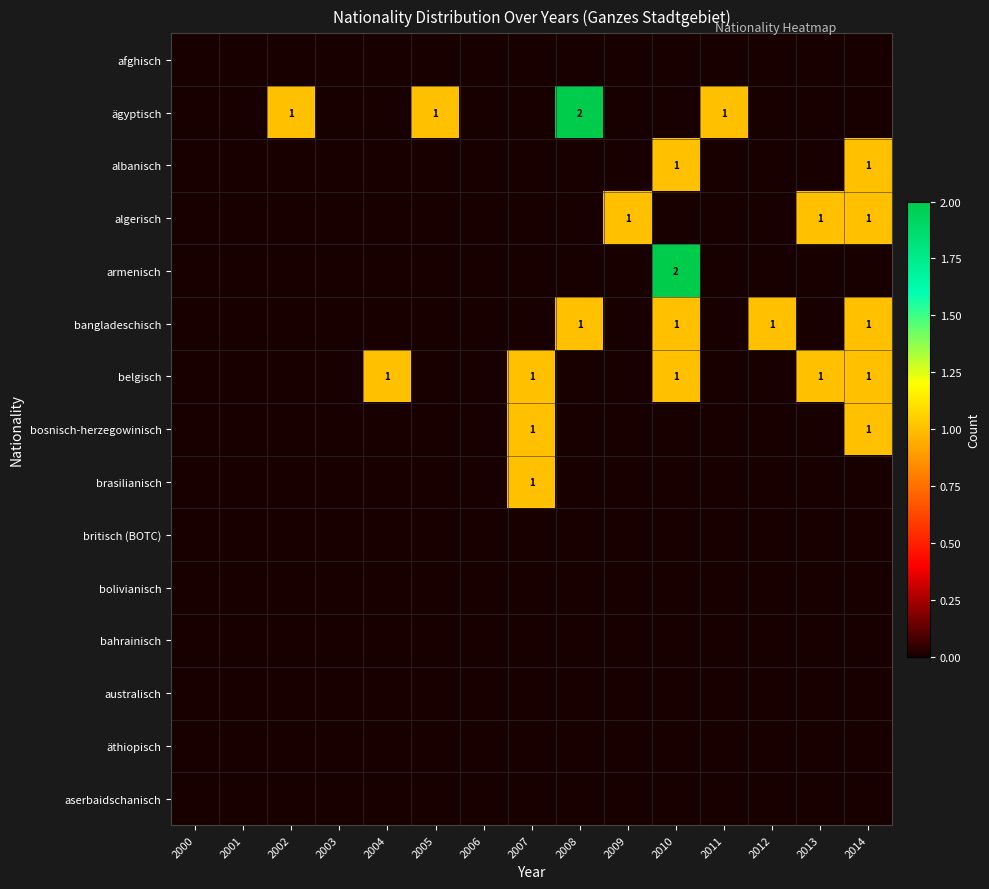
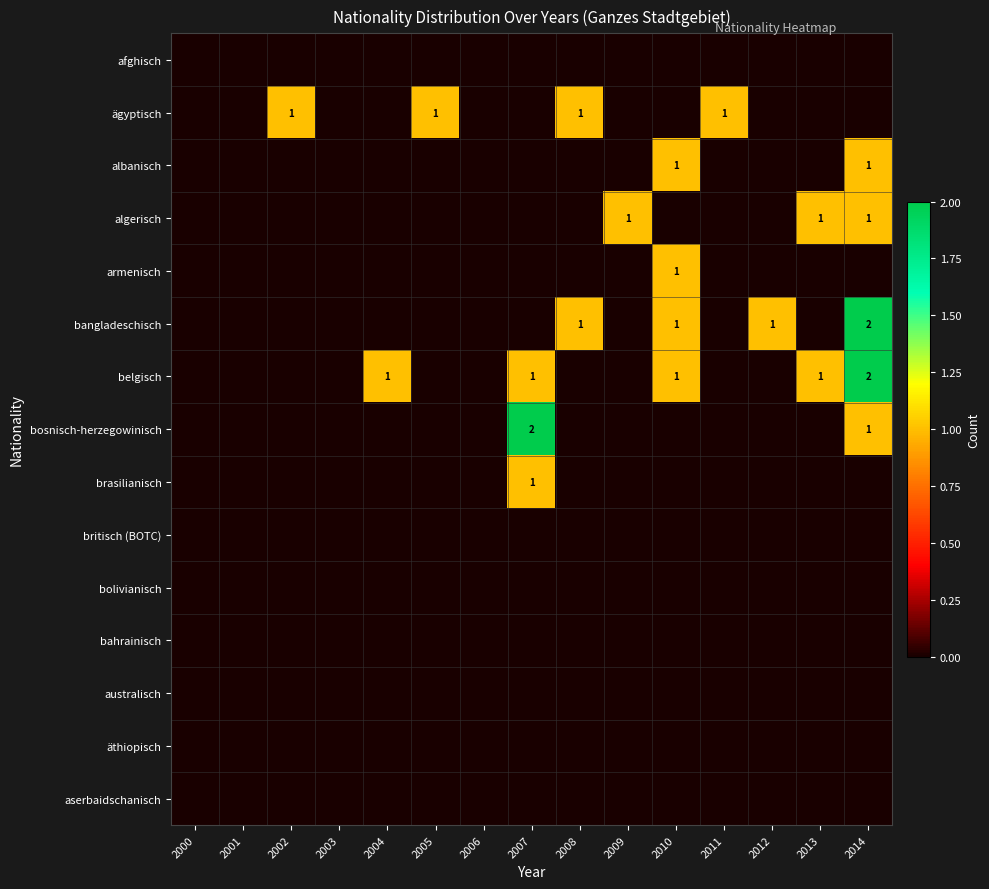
ägyptisch, 2008: 2 -> 1
armenisch, 2010: 2 -> 1
bangladeschisch, 2014: 1 -> 2
belgisch, 2014: 1 -> 2
bosnisch-herzegowinisch, 2007: 1 -> 2
